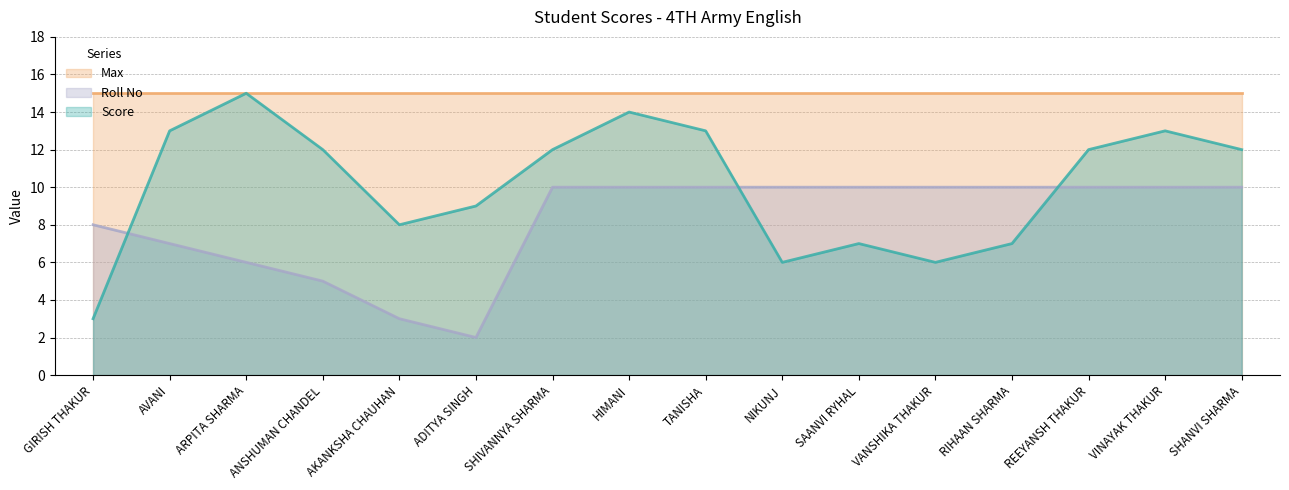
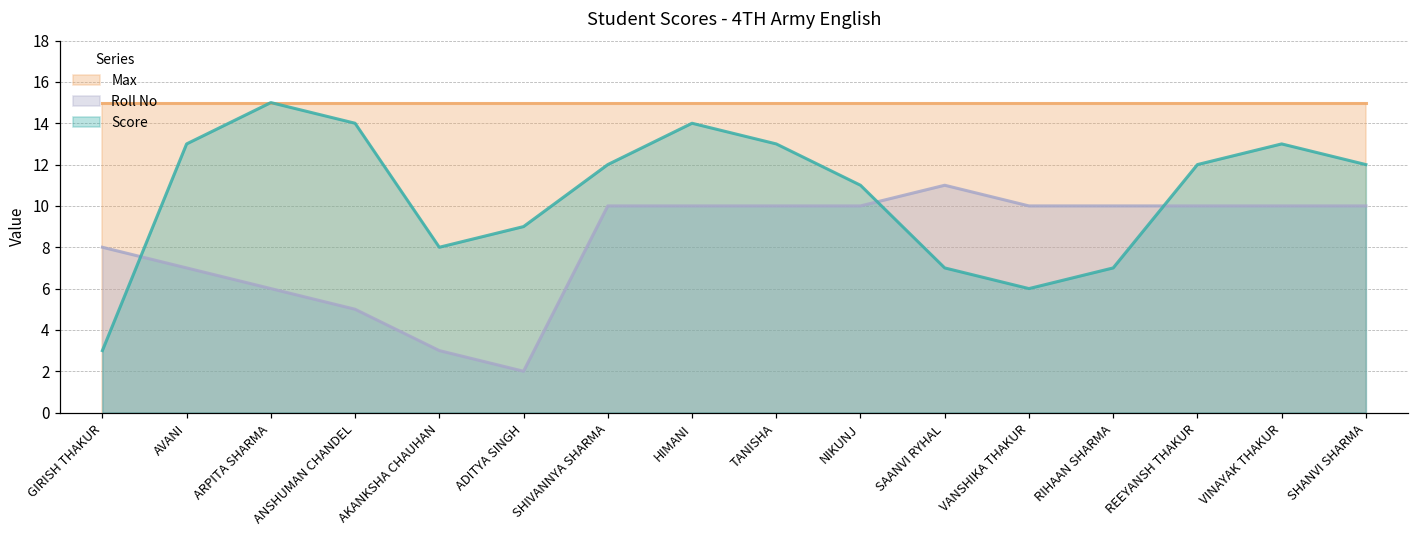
Score, ANSHUMAN CHANDEL: 12 -> 14
Score, NIKUNJ: 6 -> 11
Roll No, SAANVI RYHAL: 10 -> 11
